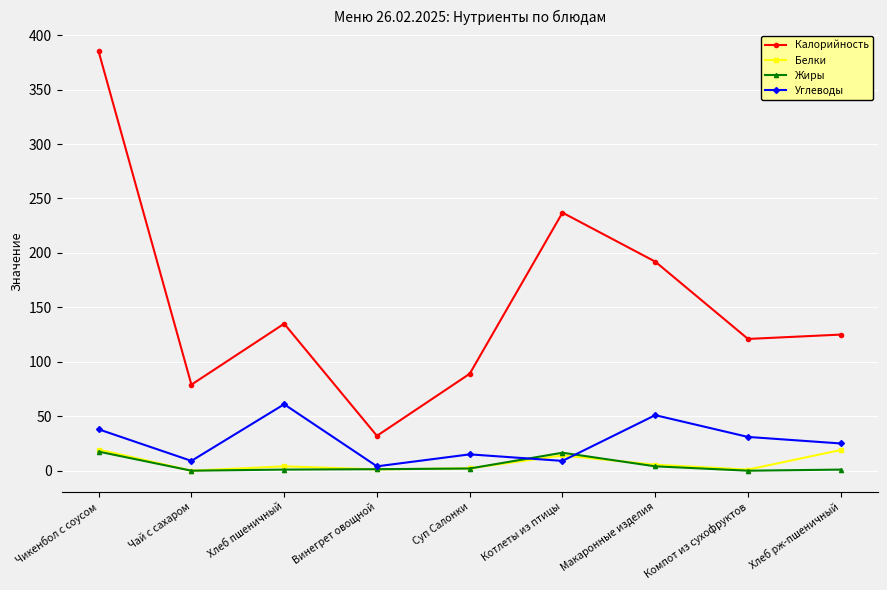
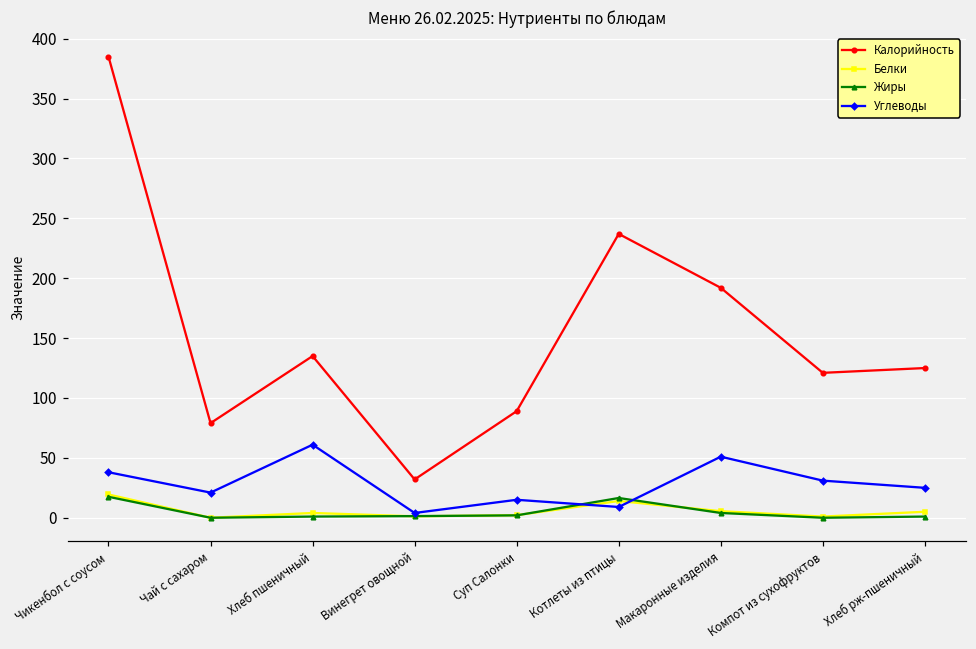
Углеводы, Чай с сахаром: 9 -> 21
Белки, Хлеб рж-пшеничный: 19 -> 5
